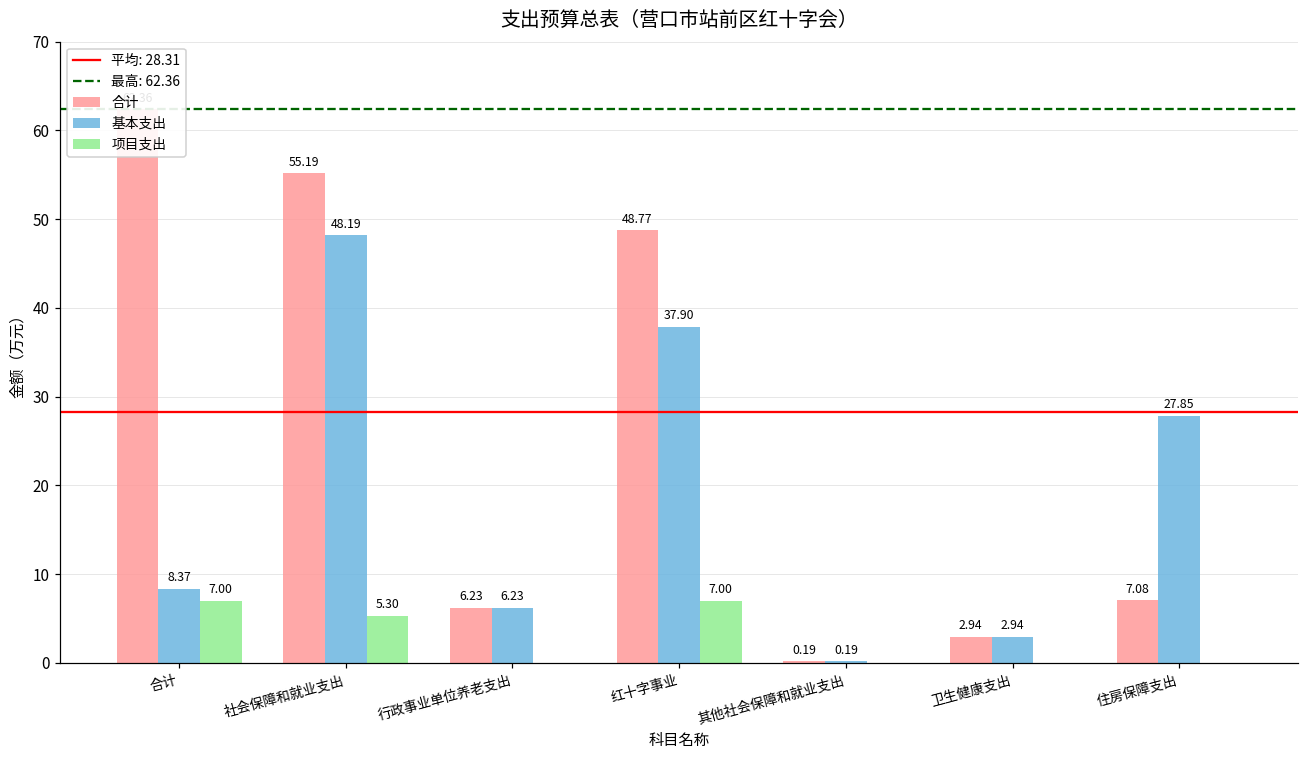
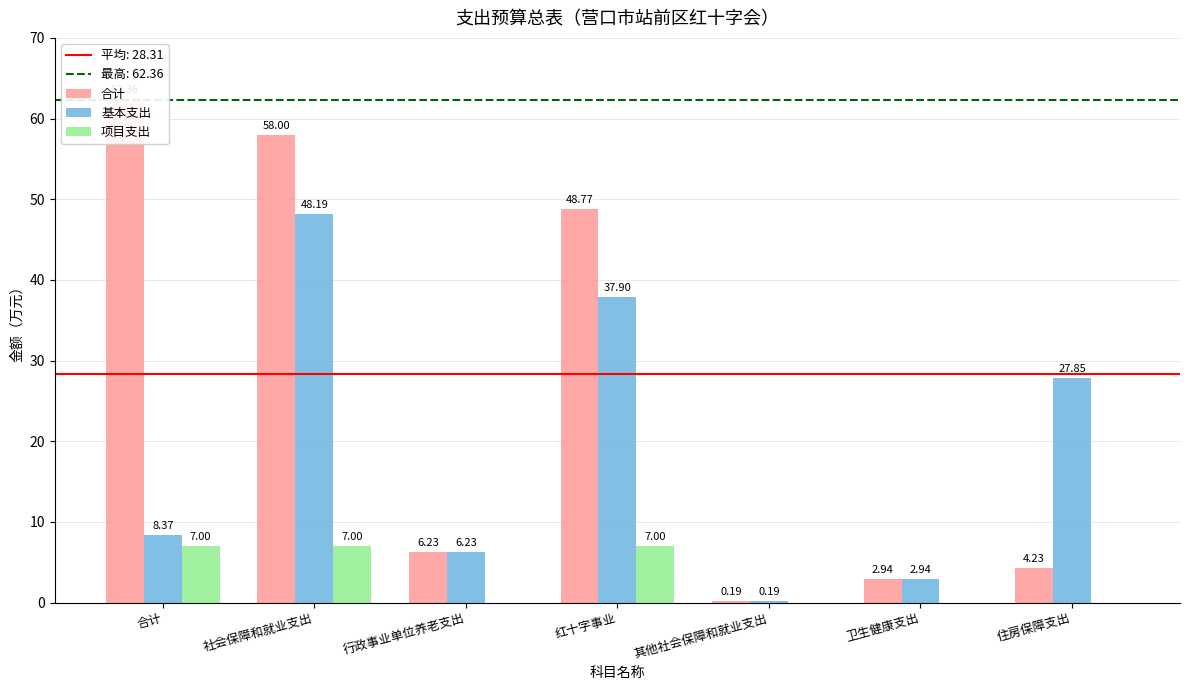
合计, 社会保障和就业支出: 55.19 -> 58.00
项目支出, 社会保障和就业支出: 5.30 -> 7.00
合计, 住房保障支出: 7.08 -> 4.23
